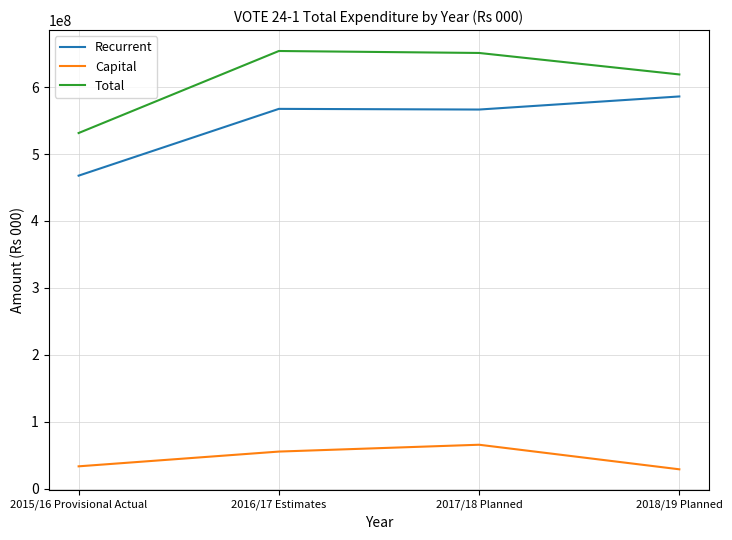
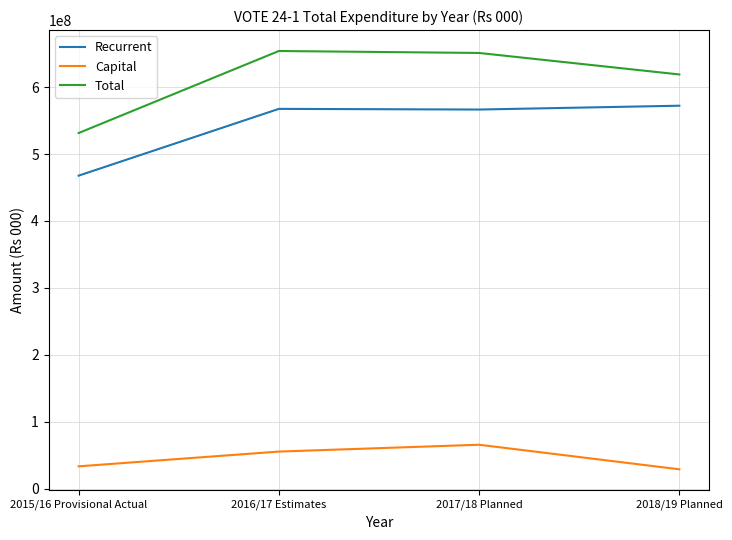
Recurrent, 2018/19 Planned: 590000000 -> 570000000
